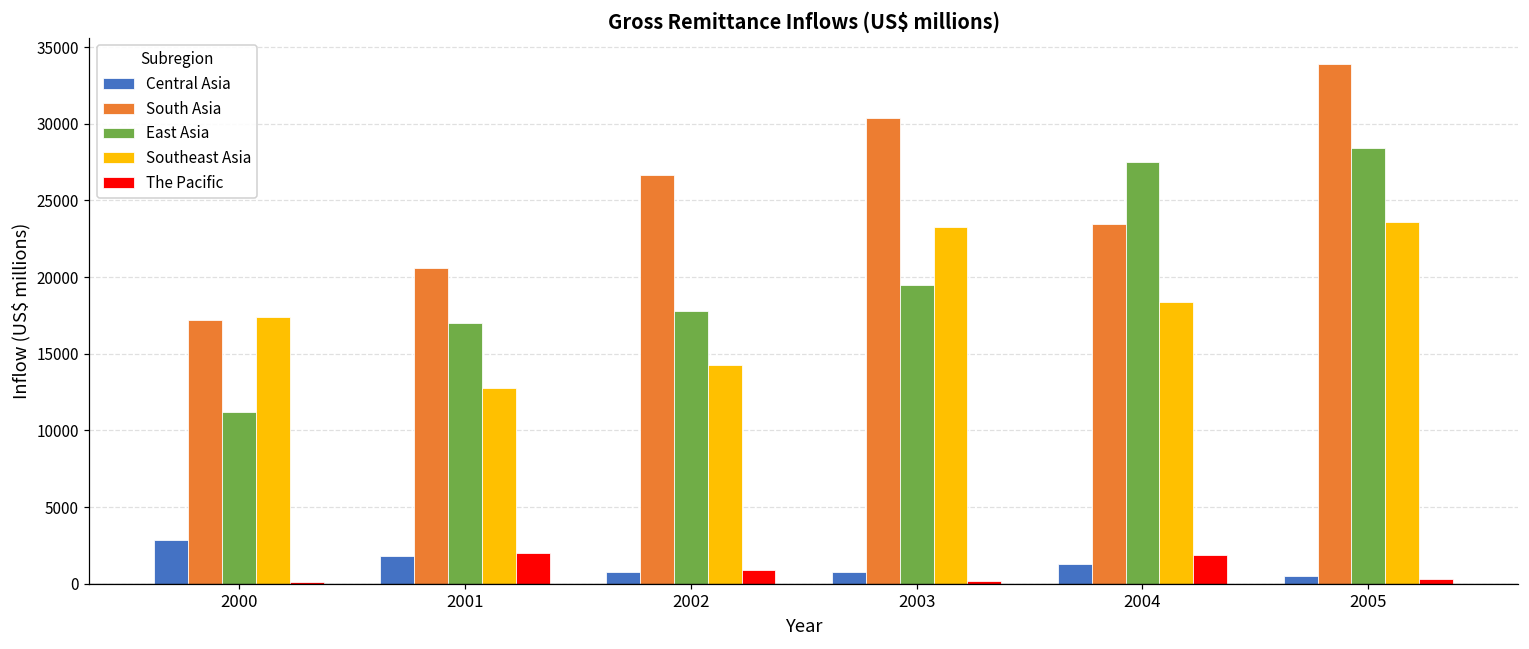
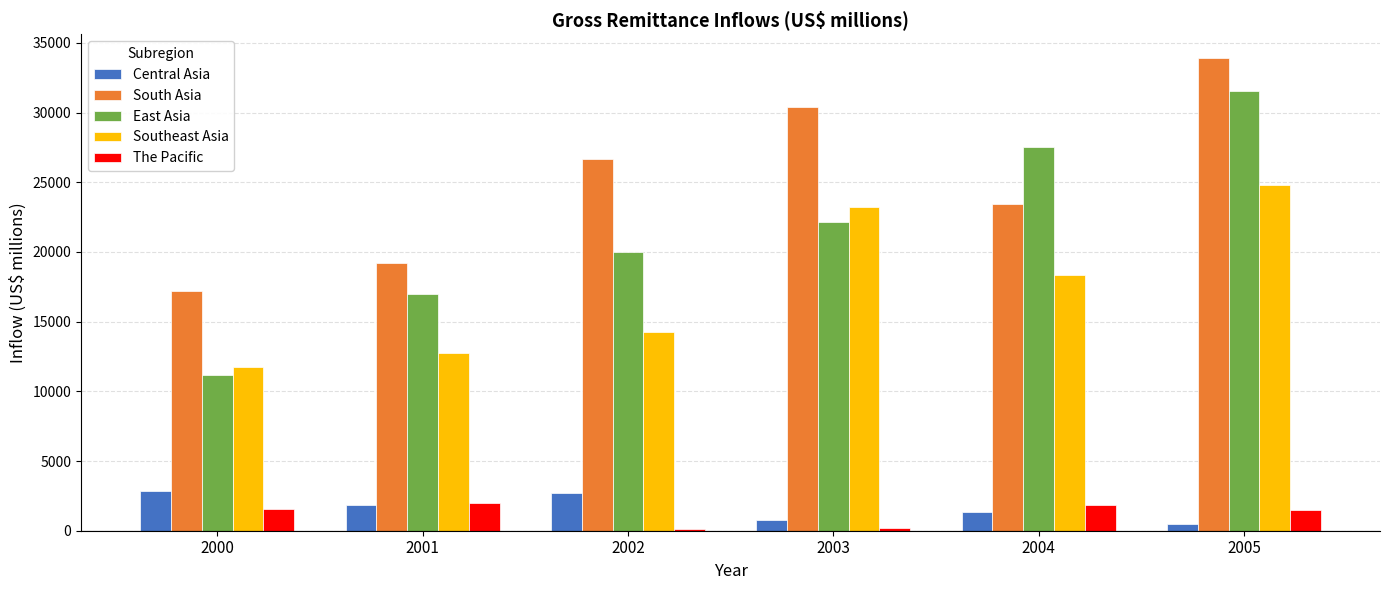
Southeast Asia, 2000: 17400 -> 11800
The Pacific, 2000: 100 -> 1500
South Asia, 2001: 20600 -> 19200
Central Asia, 2002: 800 -> 2700
East Asia, 2002: 17800 -> 20000
The Pacific, 2002: 900 -> 200
East Asia, 2003: 19500 -> 22200
East Asia, 2005: 28400 -> 31500
Southeast Asia, 2005: 23600 -> 24800
The Pacific, 2005: 300 -> 1500
